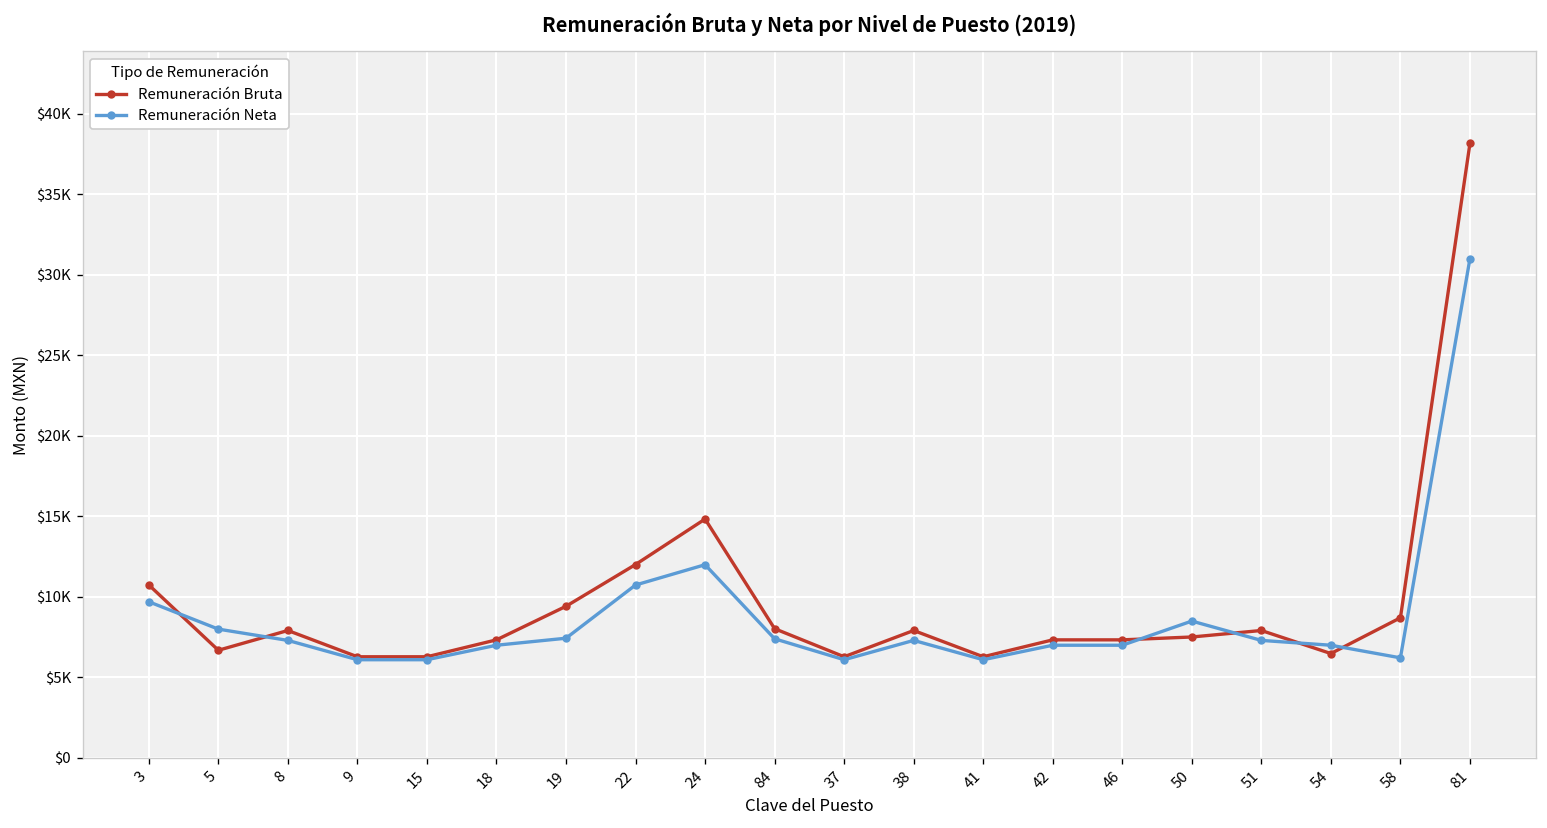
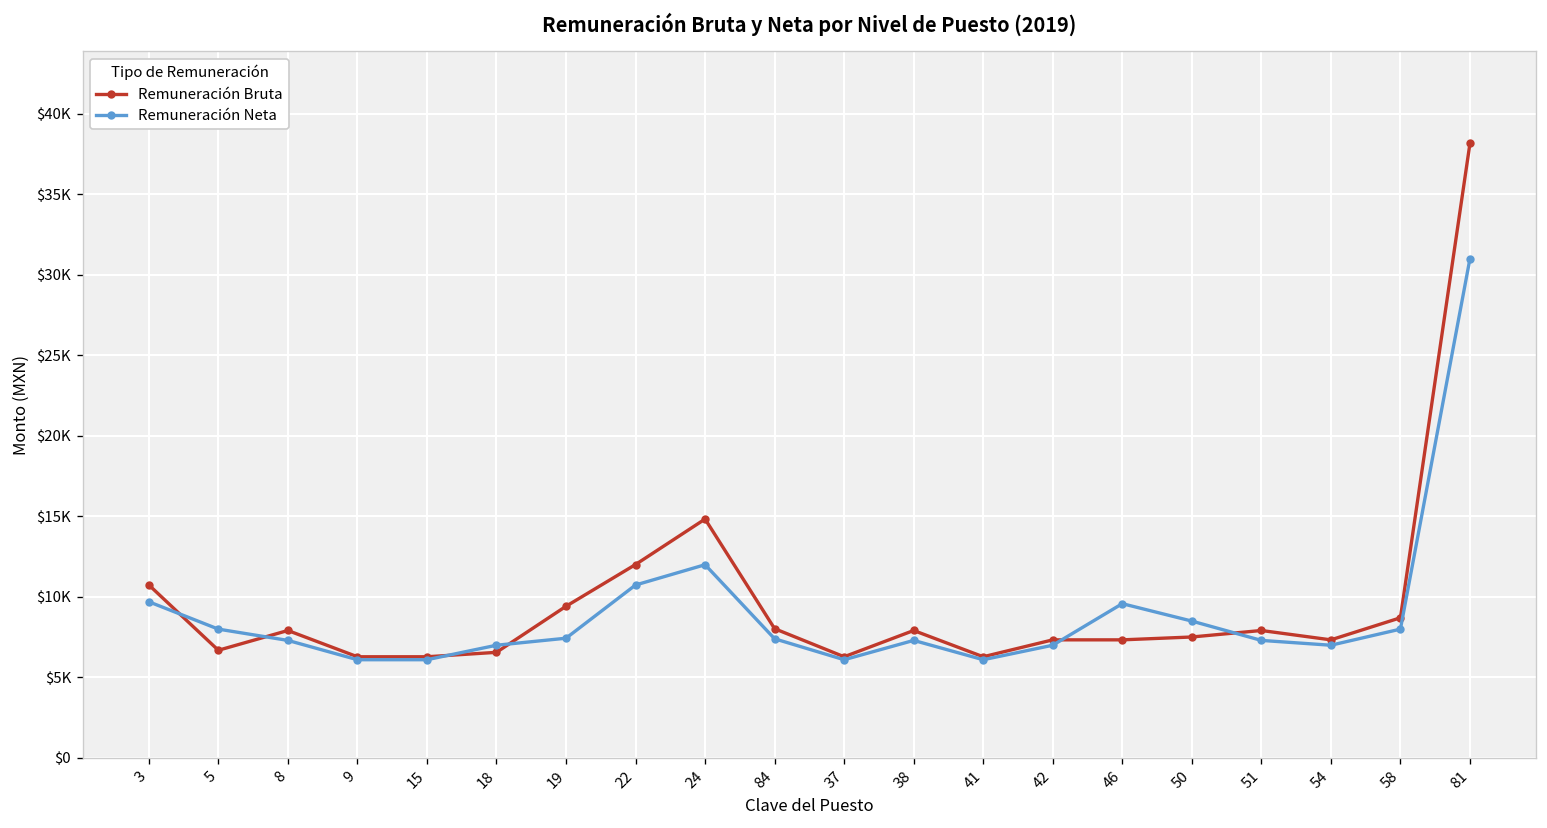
Remuneración Bruta, 18: $7300 -> $6600
Remuneración Neta, 46: $7000 -> $9600
Remuneración Bruta, 54: $6500 -> $7300
Remuneración Neta, 58: $6200 -> $8000
